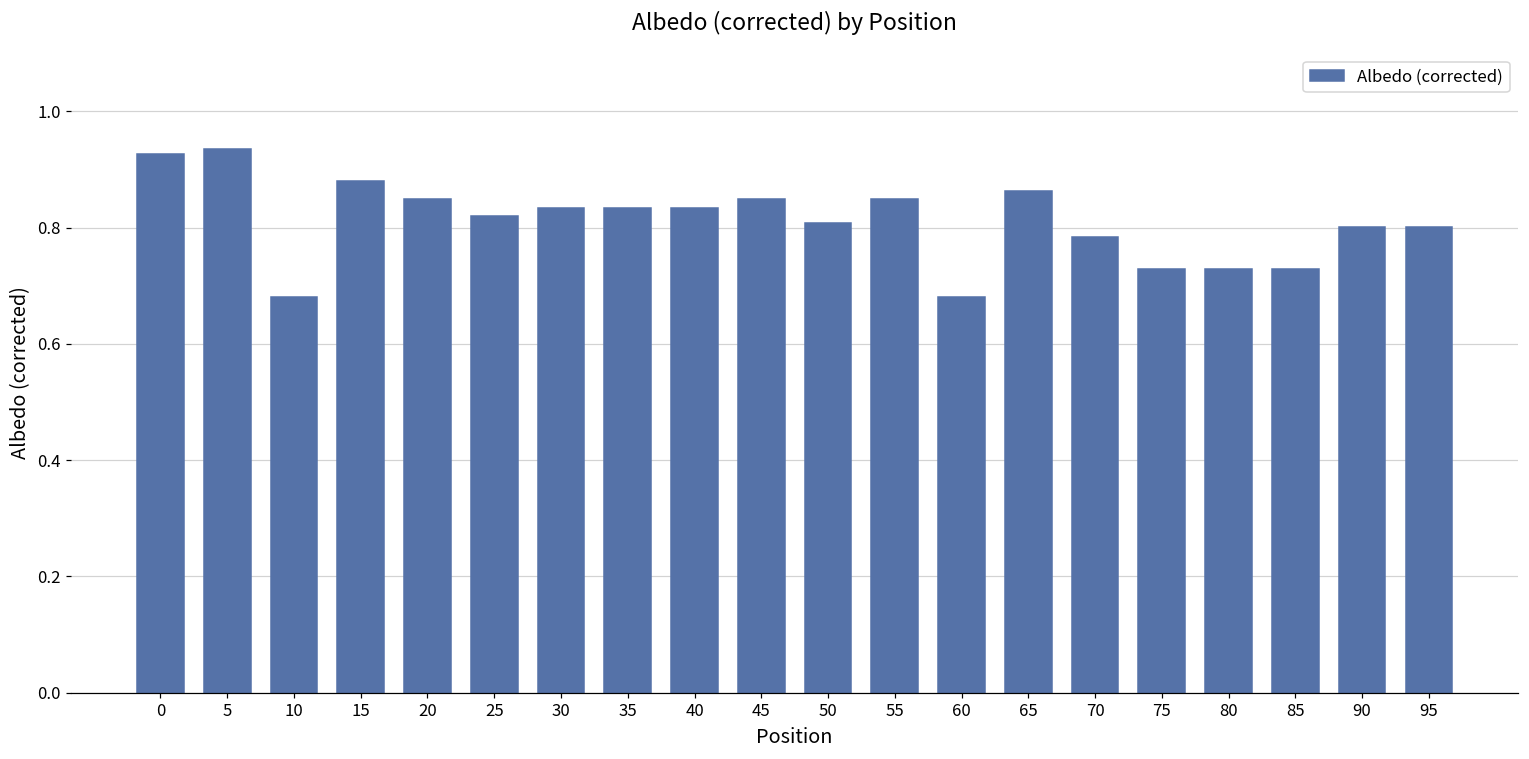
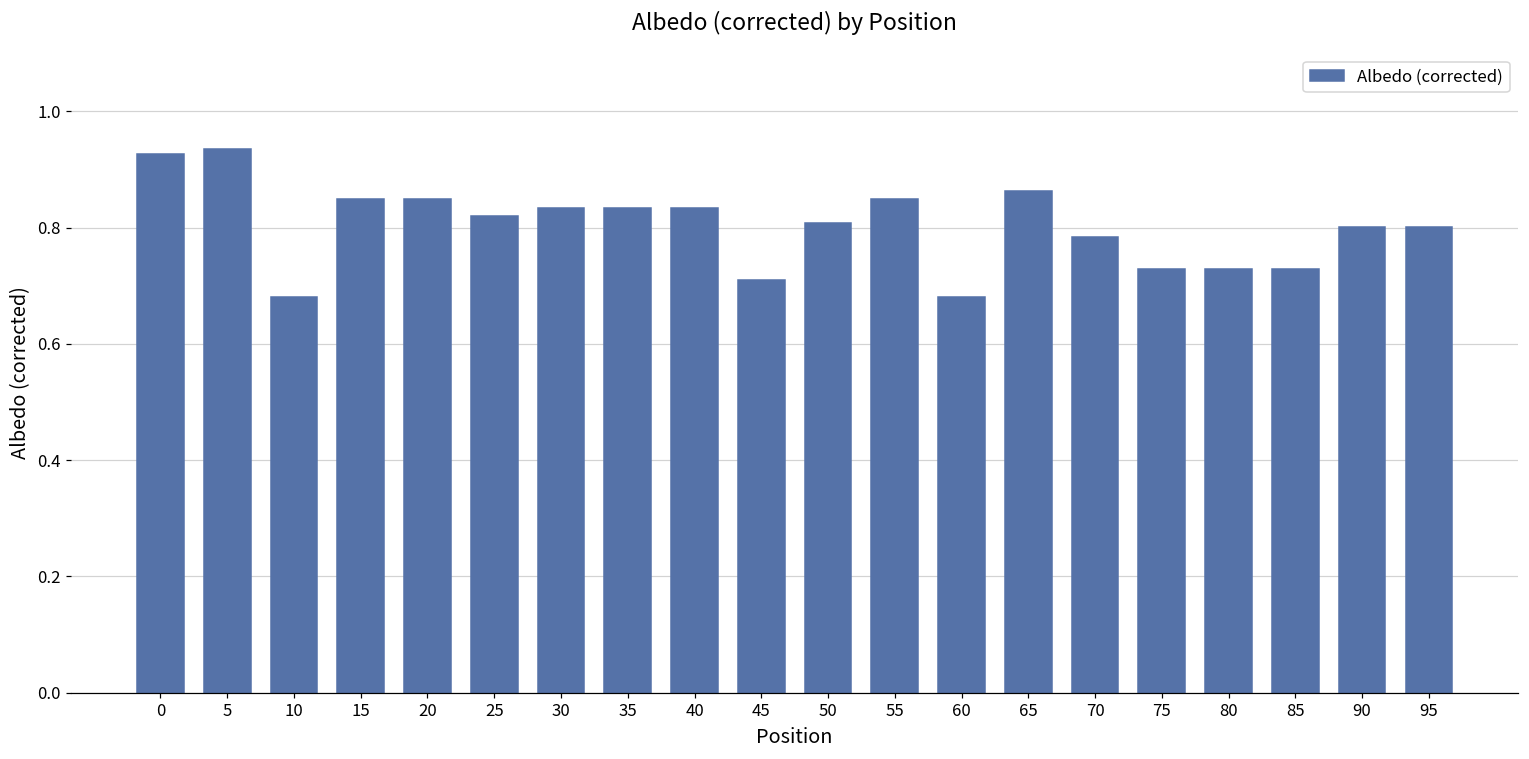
15: 0.88 -> 0.85
45: 0.85 -> 0.71
